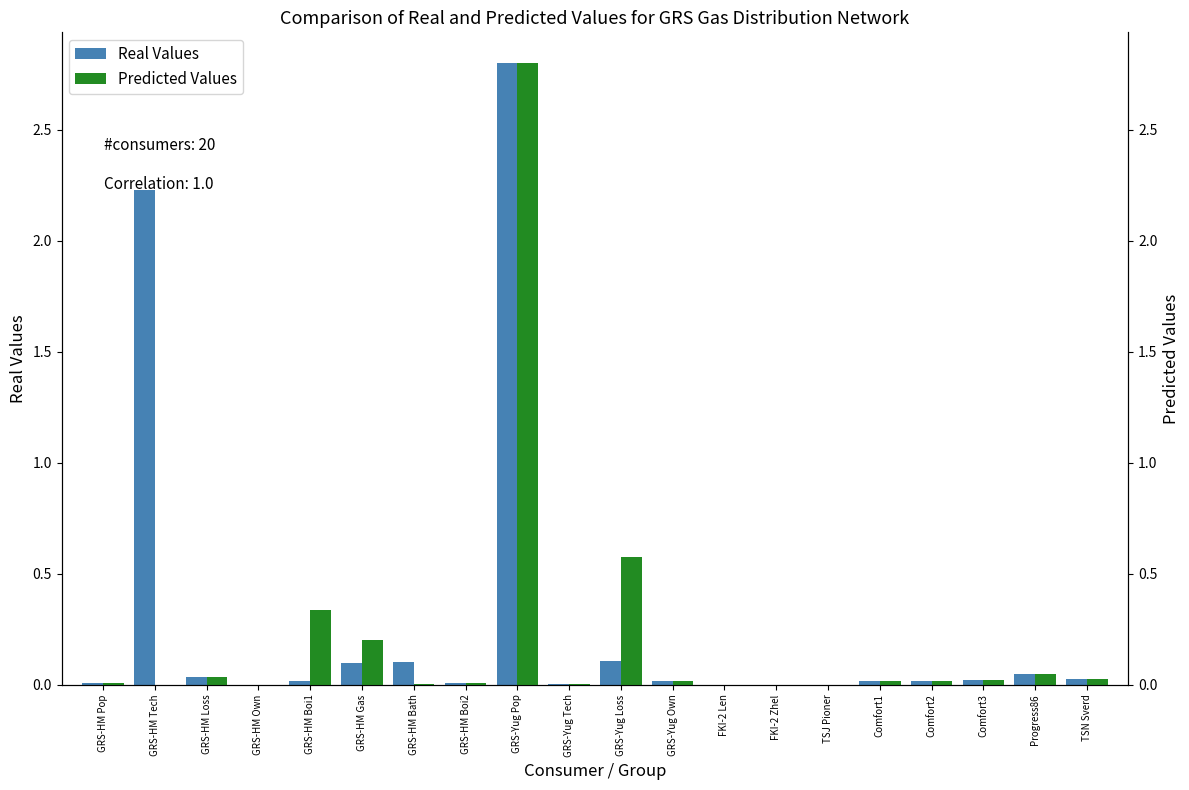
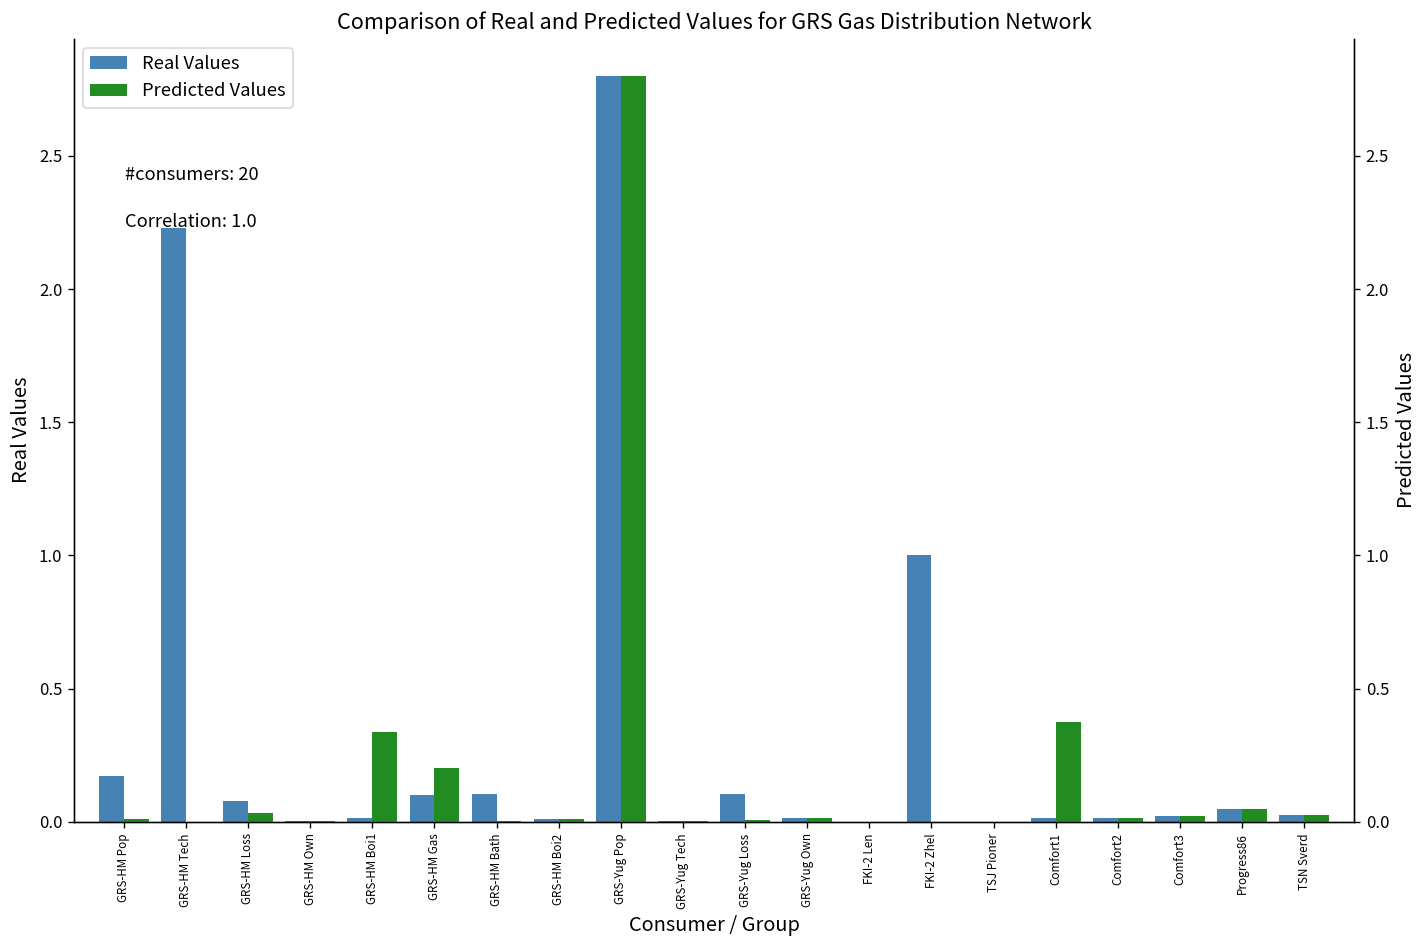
Real Values, GRS-HM Pop: 0.01 -> 0.17
Real Values, GRS-HM Loss: 0.03 -> 0.08
Real Values, FKI-2 Zhel: 0 -> 1
Predicted Values, GRS-Yug Loss: 0.58 -> 0.01
Predicted Values, Comfort1: 0.02 -> 0.37
